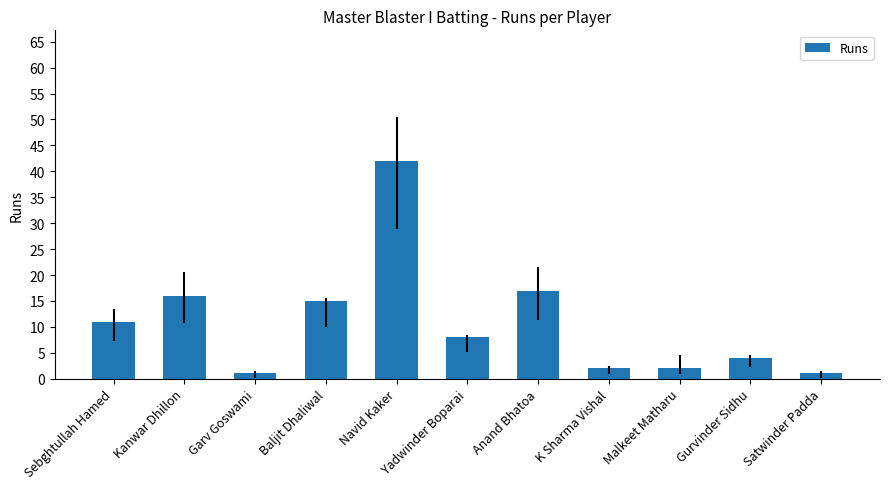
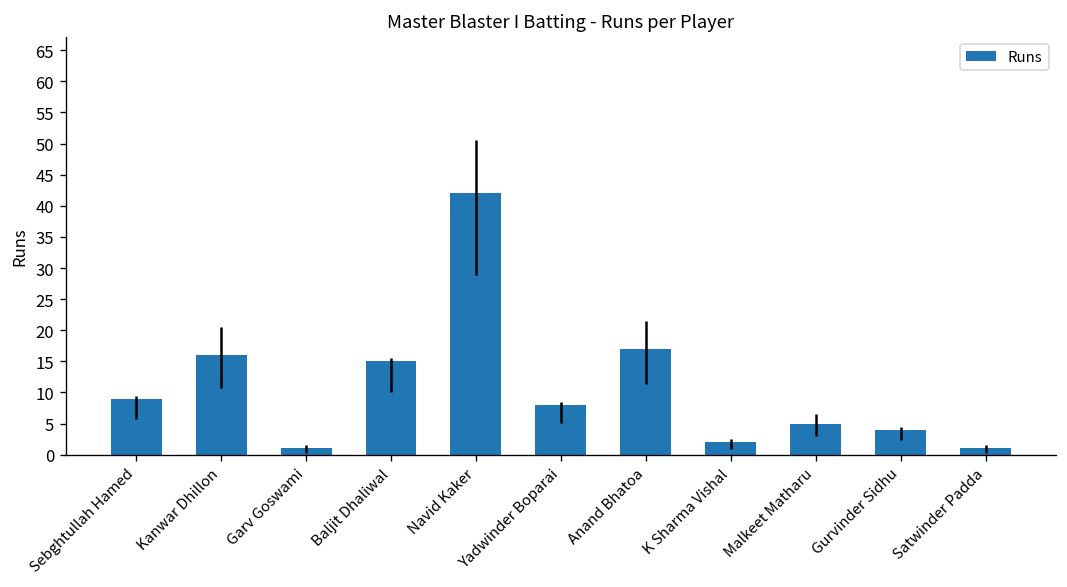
Sebghtullah Hamed: 11 -> 9
Malkeet Matharu: 2 -> 5
